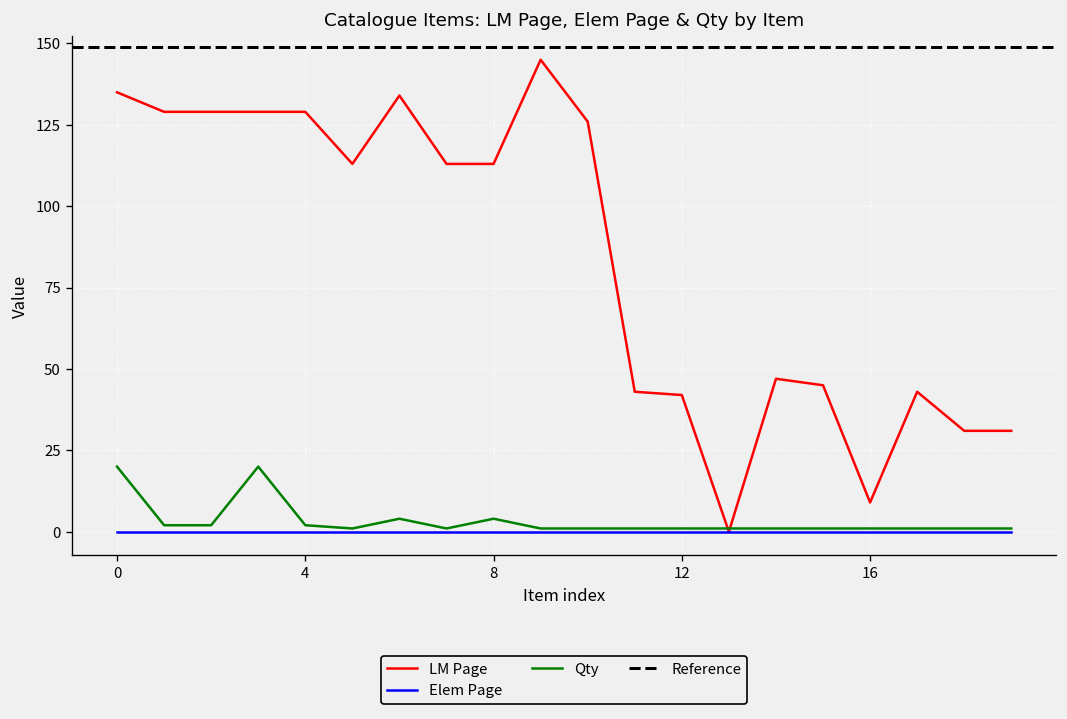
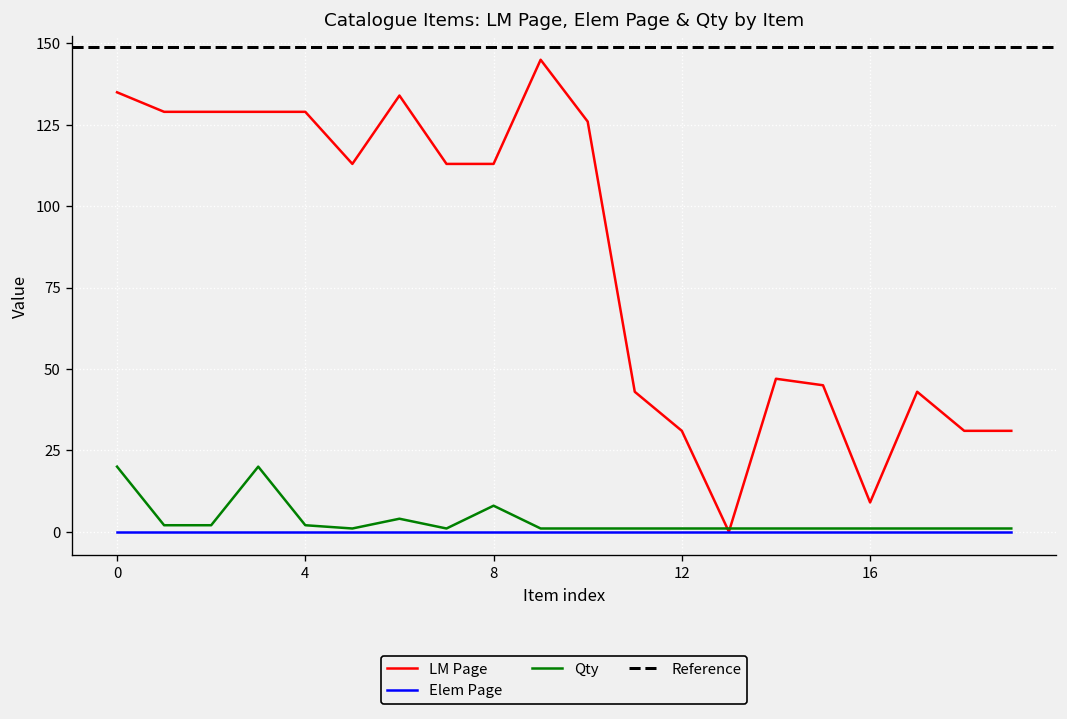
Qty, 8: 4 -> 8
LM Page, 12: 42 -> 31
